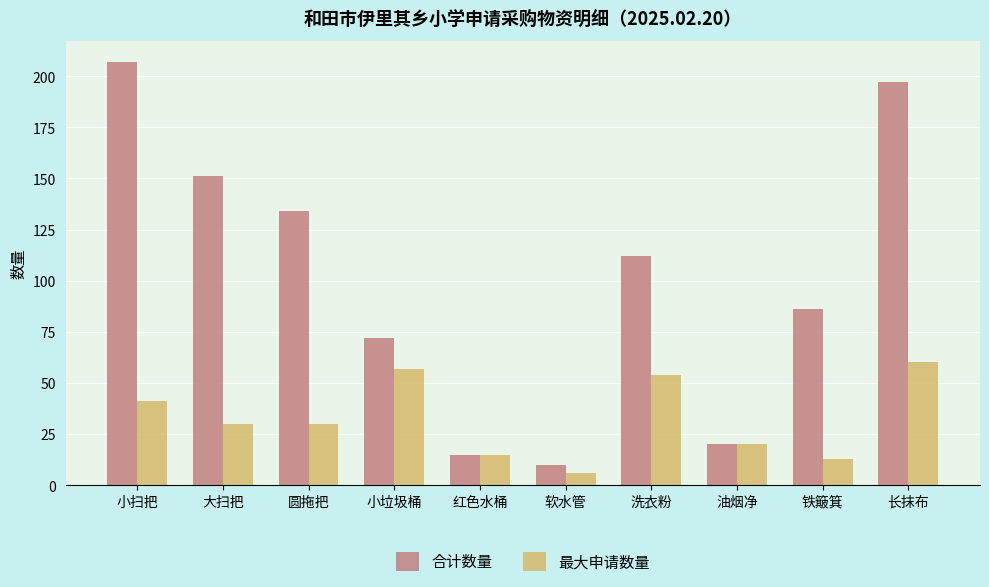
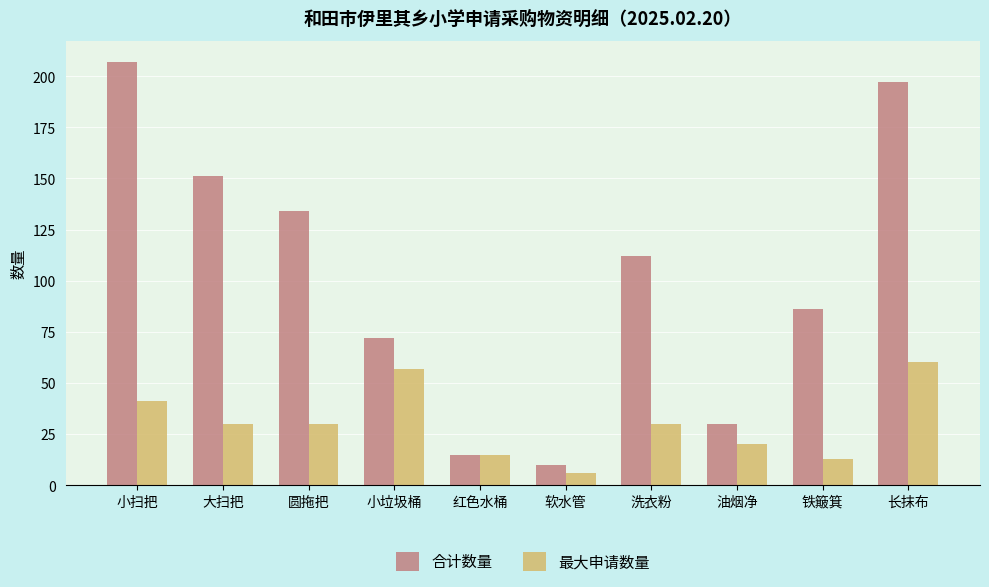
最大申请数量, 洗衣粉: 54 -> 30
合计数量, 油烟净: 20 -> 30
